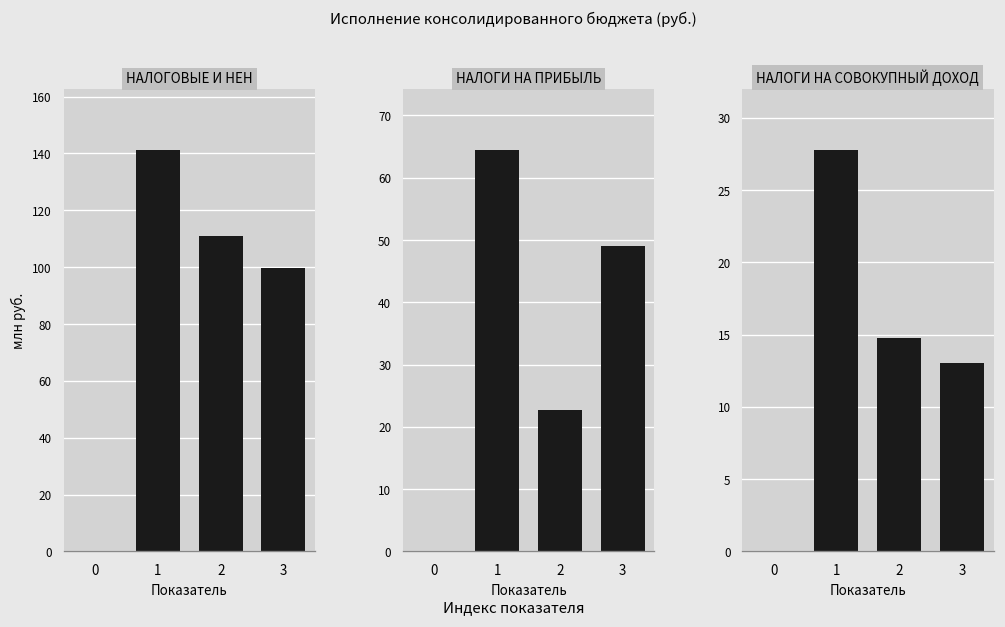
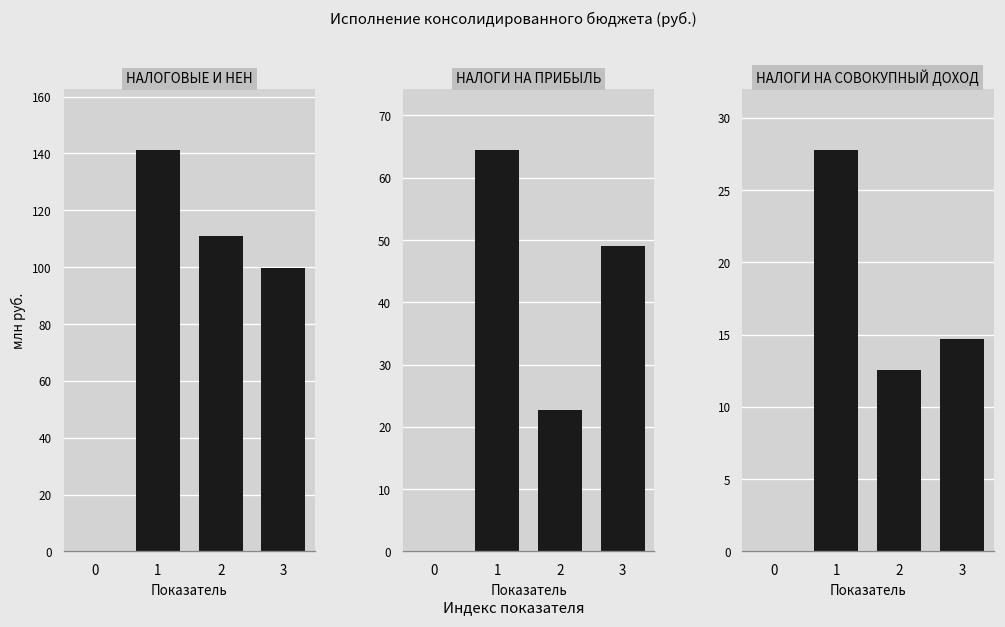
НАЛОГИ НА СОВОКУПНЫЙ ДОХОД, 2: 14.8 -> 12.6
НАЛОГИ НА СОВОКУПНЫЙ ДОХОД, 3: 13.0 -> 14.7
